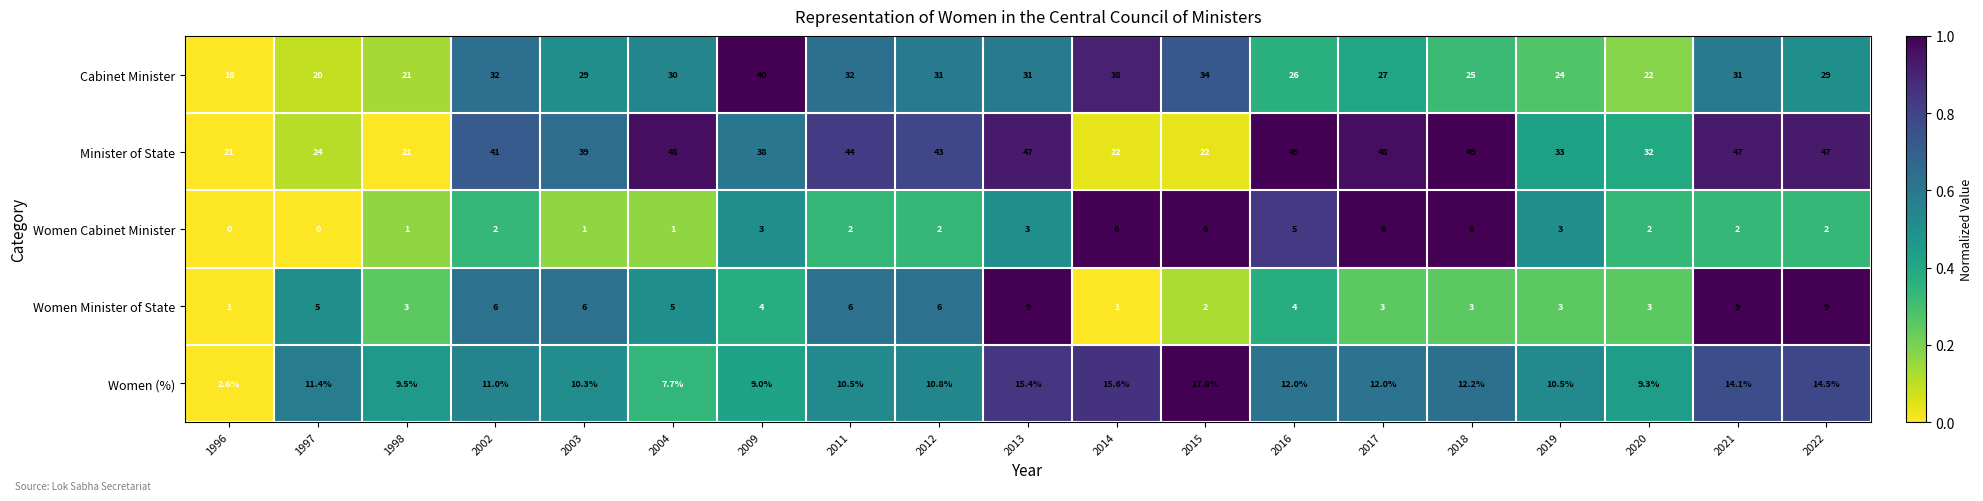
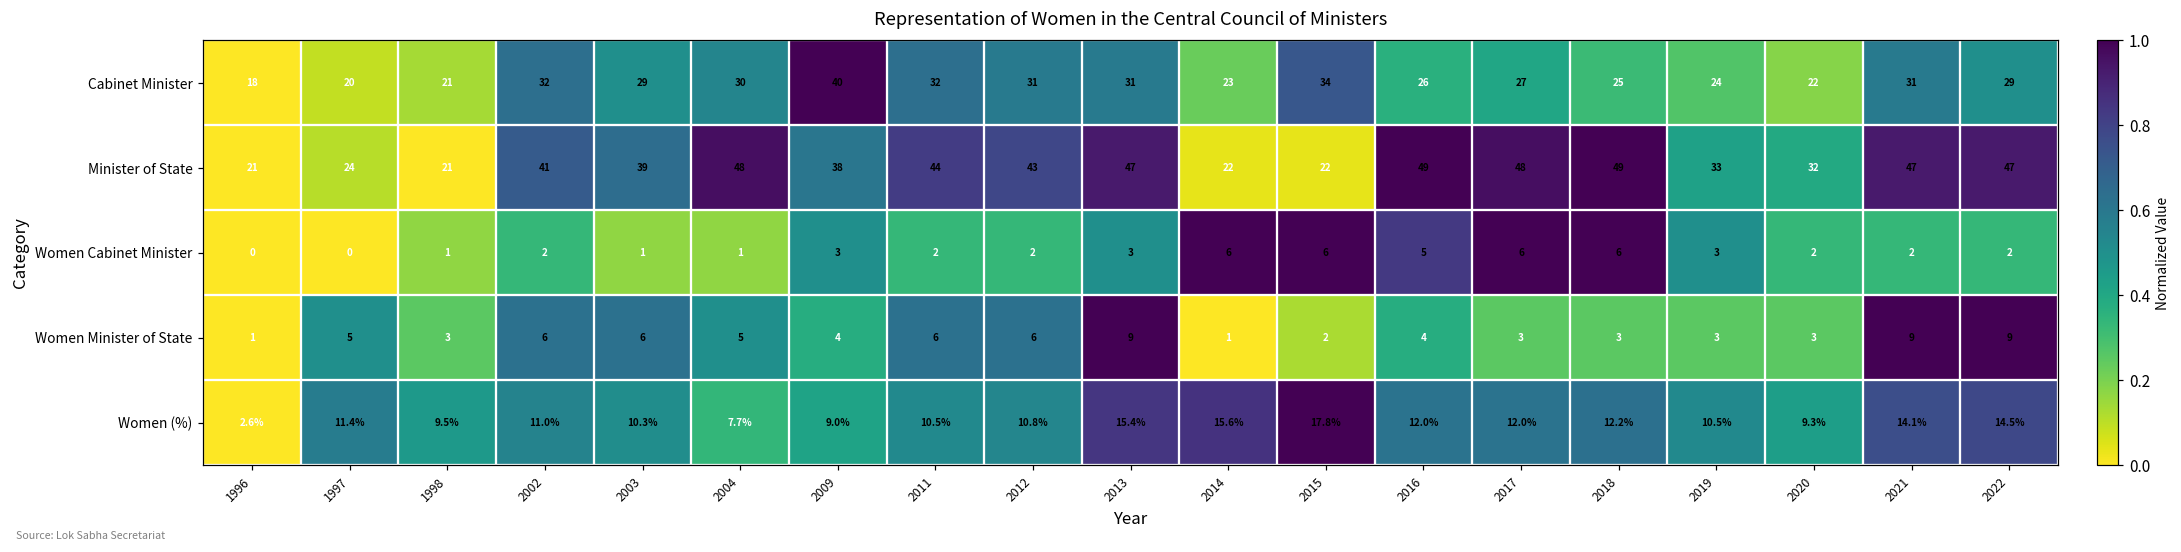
Cabinet Minister, 2014: 38 -> 23
